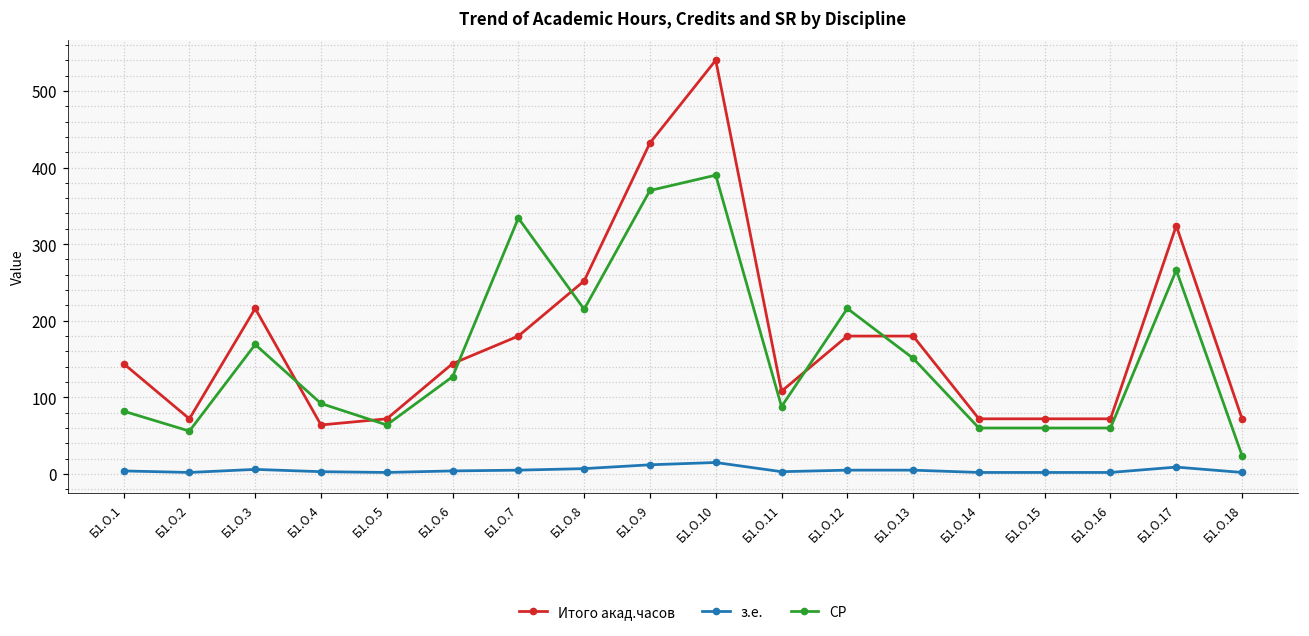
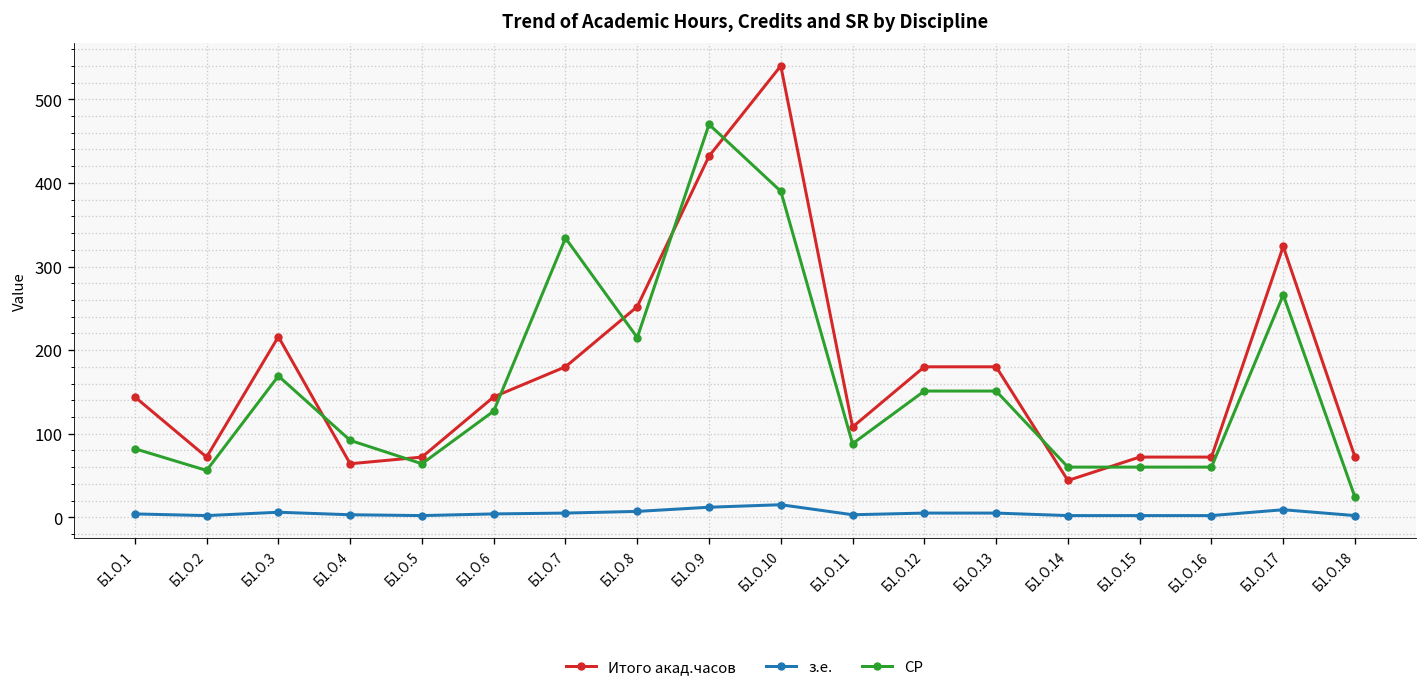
СР, Б1.О.9: 370 -> 470
СР, Б1.О.12: 220 -> 150
Итого акад.часов, Б1.О.14: 70 -> 40
